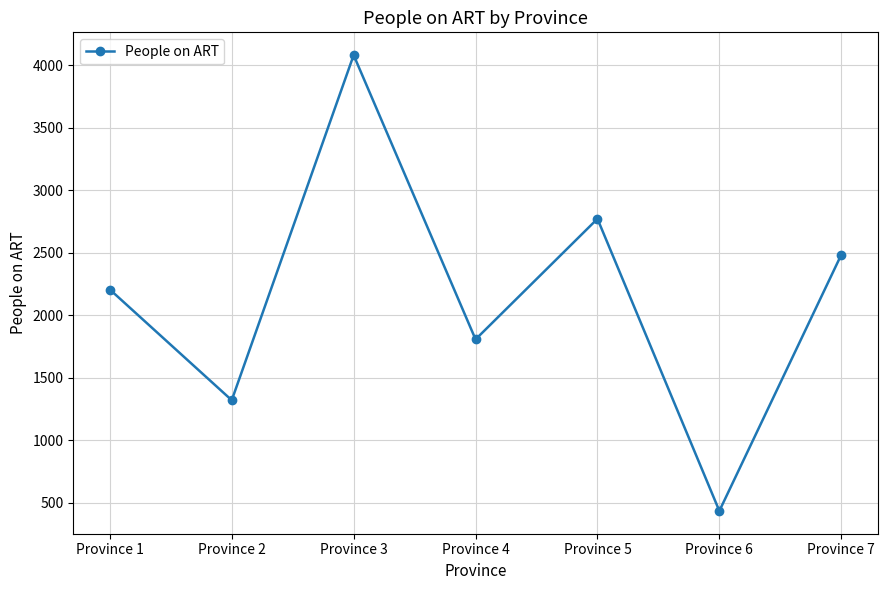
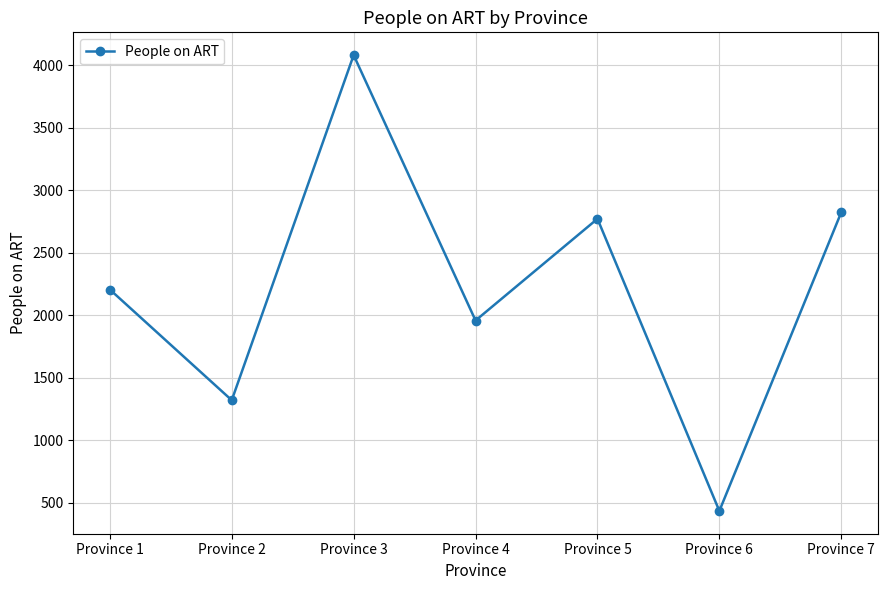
Province 4: 1810 -> 1960
Province 7: 2480 -> 2820
